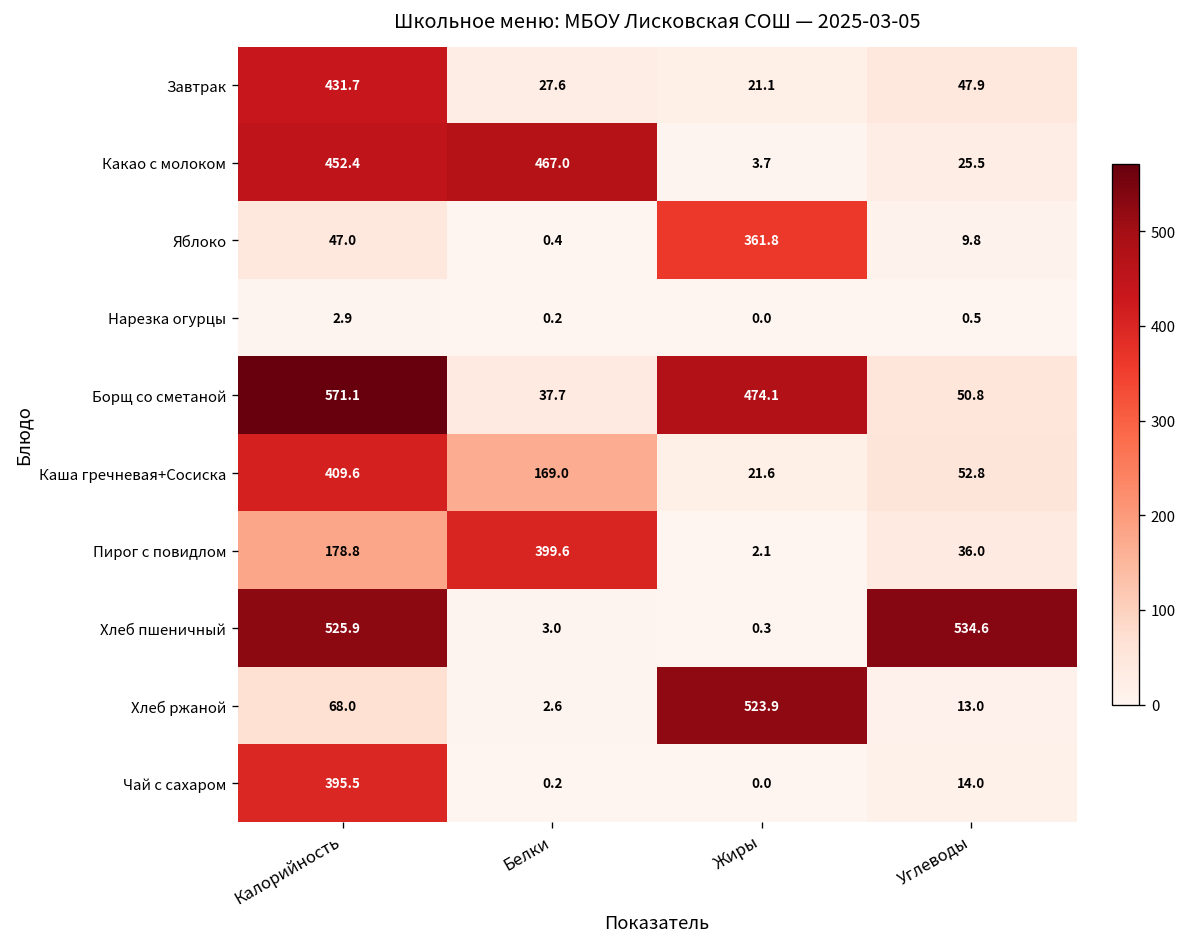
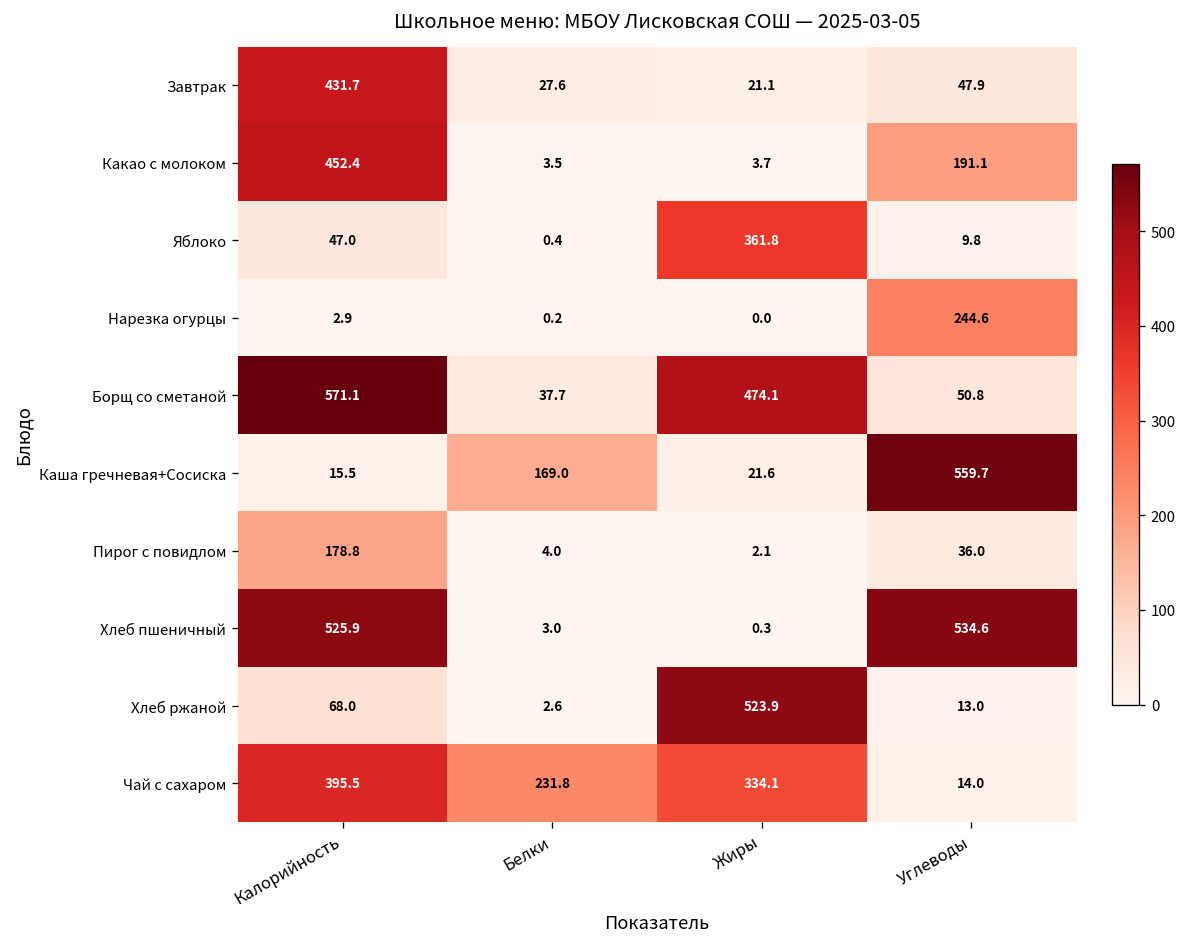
Какао с молоком, Белки: 467.0 -> 3.5
Какао с молоком, Углеводы: 25.5 -> 191.1
Нарезка огурцы, Углеводы: 0.5 -> 244.6
Каша гречневая+Сосиска, Калорийность: 409.6 -> 15.5
Каша гречневая+Сосиска, Углеводы: 52.8 -> 559.7
Пирог с повидлом, Белки: 399.6 -> 4.0
Чай с сахаром, Белки: 0.2 -> 231.8
Чай с сахаром, Жиры: 0.0 -> 334.1
